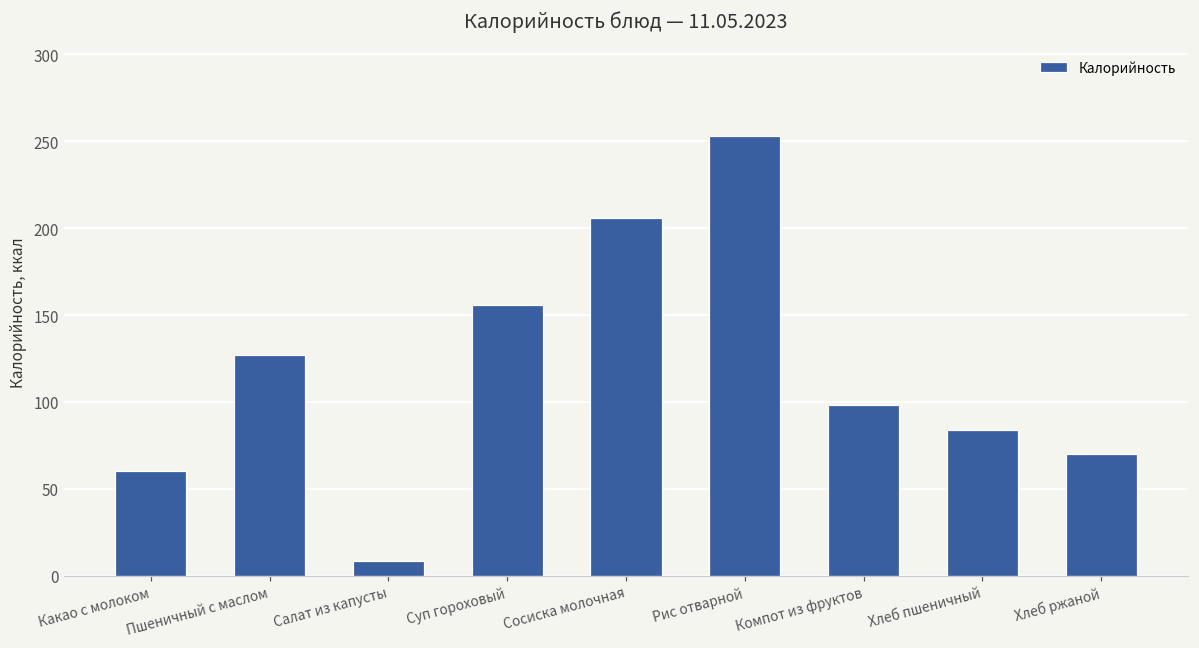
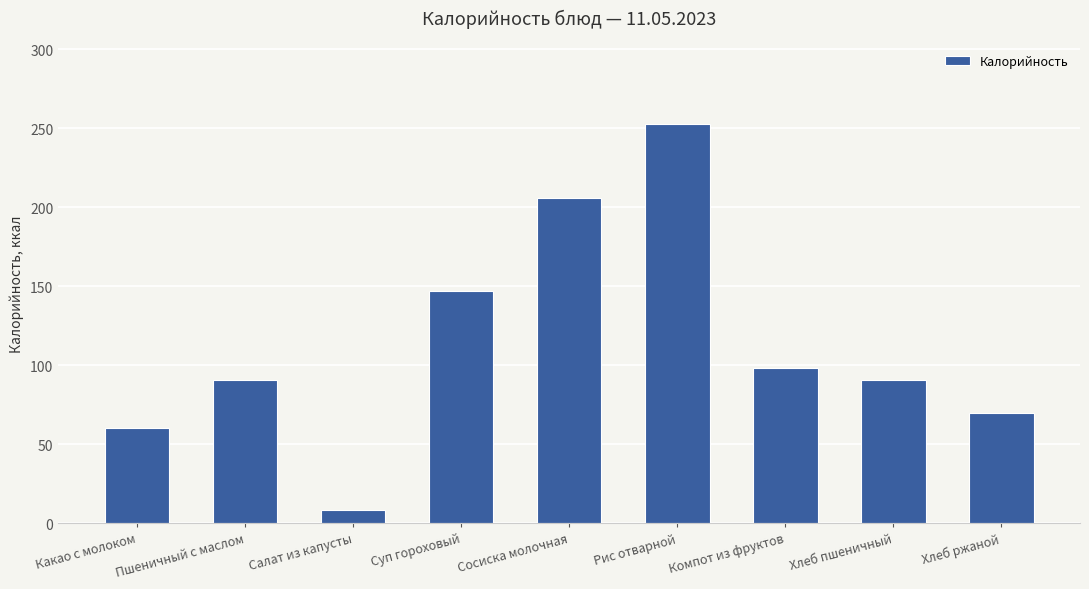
Пшеничный с маслом: 127 -> 90
Суп гороховый: 156 -> 147
Хлеб пшеничный: 84 -> 90
